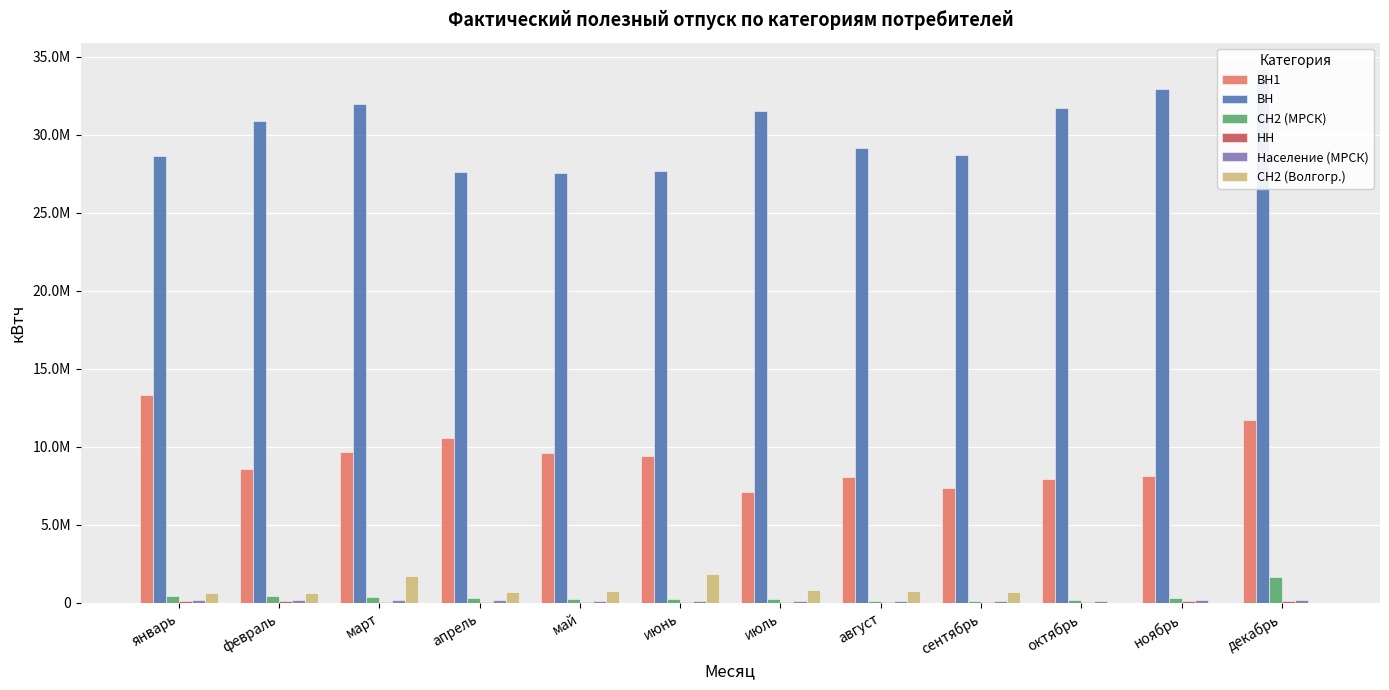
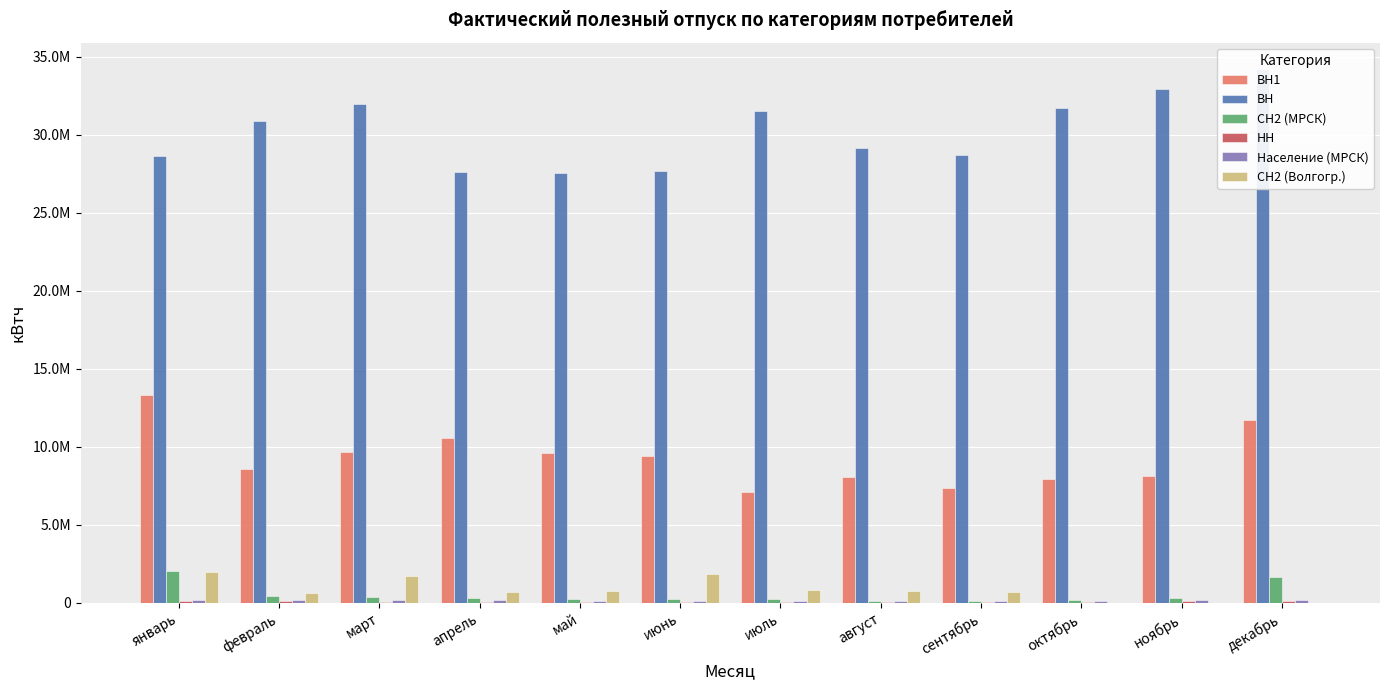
СН2 (МРСК), январь: 400000 -> 2000000
СН2 (Волгогр.), январь: 600000 -> 2000000
